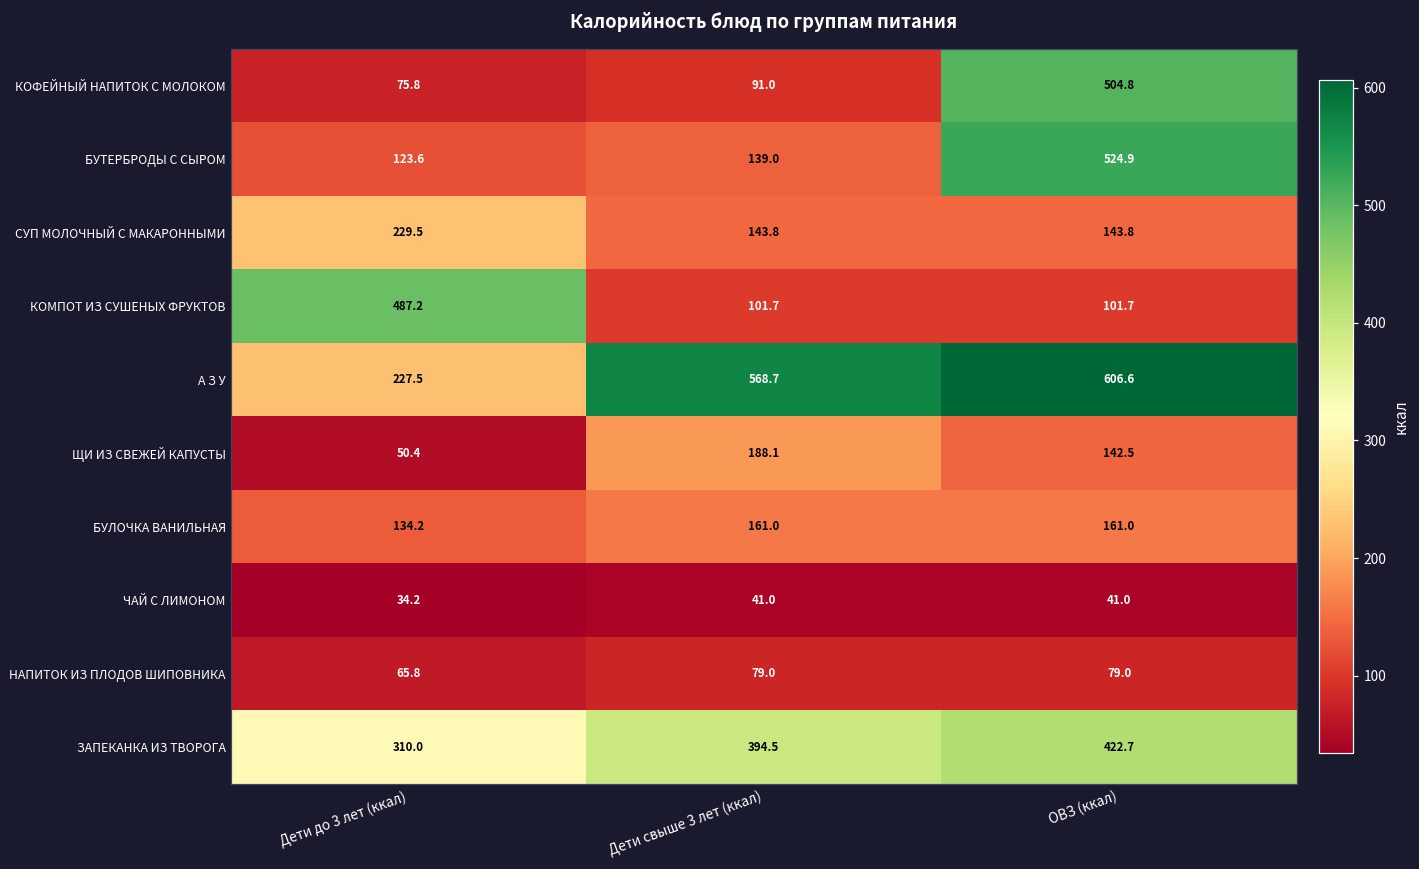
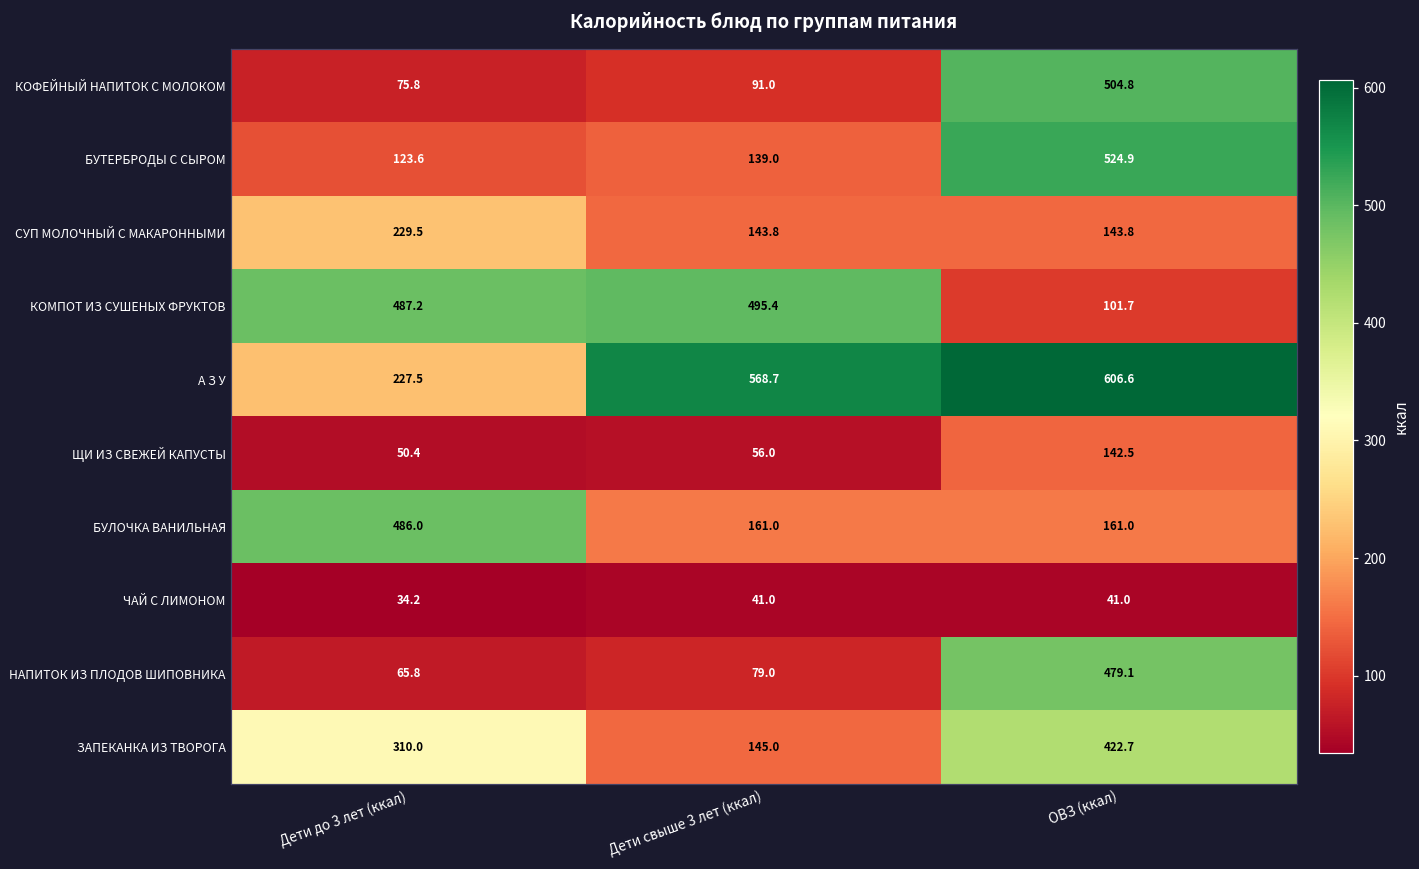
КОМПОТ ИЗ СУШЕНЫХ ФРУКТОВ, Дети свыше 3 лет (ккал): 101.7 -> 495.4
ЩИ ИЗ СВЕЖЕЙ КАПУСТЫ, Дети свыше 3 лет (ккал): 188.1 -> 56.0
БУЛОЧКА ВАНИЛЬНАЯ, Дети до 3 лет (ккал): 134.2 -> 486.0
НАПИТОК ИЗ ПЛОДОВ ШИПОВНИКА, ОВЗ (ккал): 79.0 -> 479.1
ЗАПЕКАНКА ИЗ ТВОРОГА, Дети свыше 3 лет (ккал): 394.5 -> 145.0
